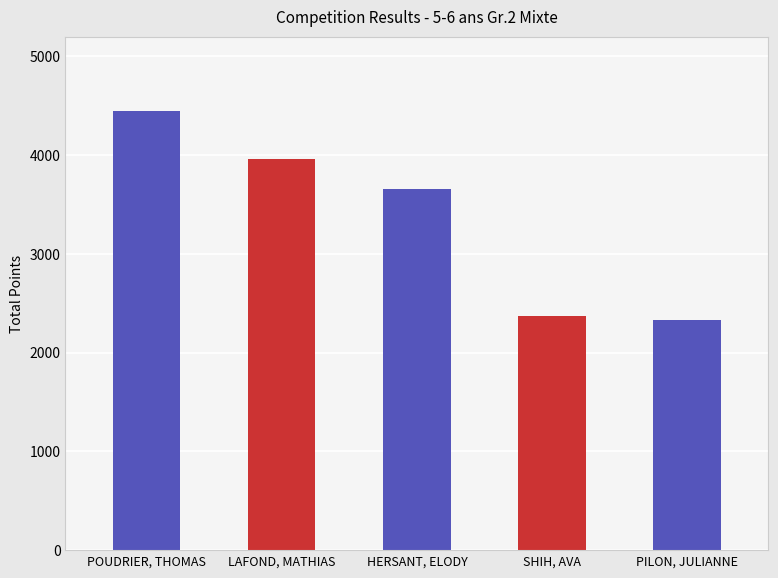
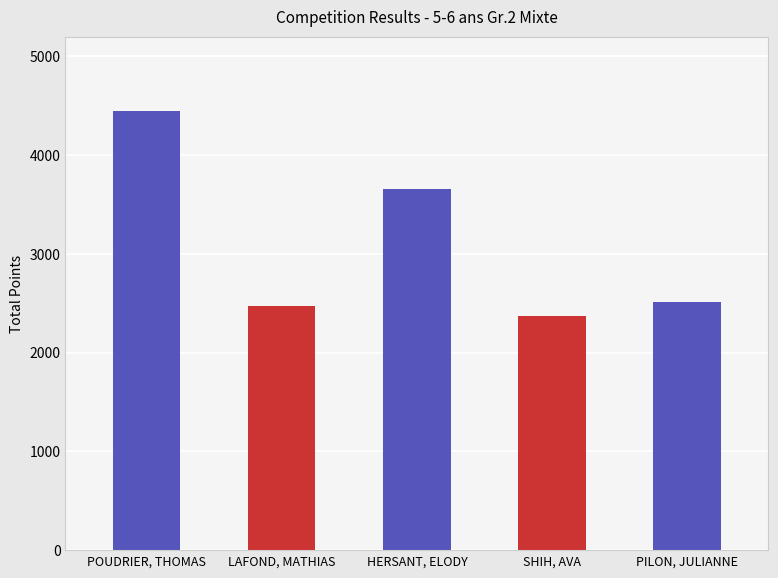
LAFOND, MATHIAS: 4000 -> 2500
PILON, JULIANNE: 2300 -> 2500
